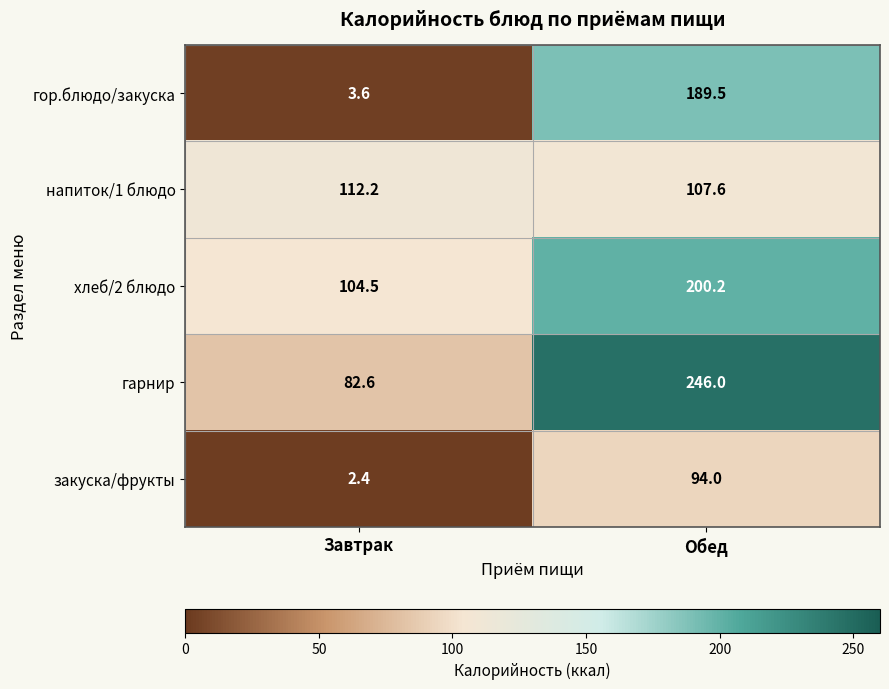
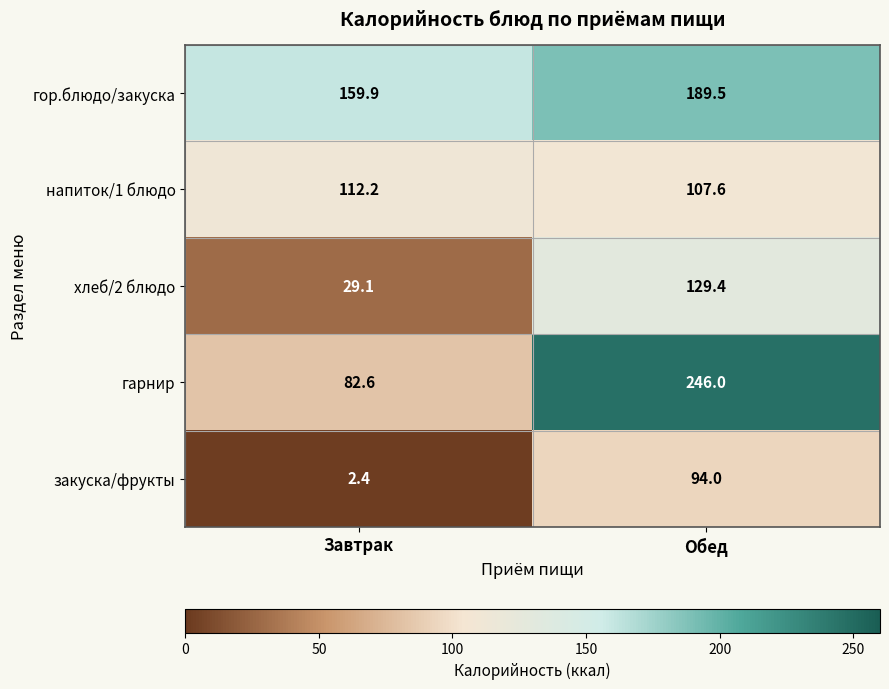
гор.блюдо/закуска, Завтрак: 3.6 -> 159.9
хлеб/2 блюдо, Завтрак: 104.5 -> 29.1
хлеб/2 блюдо, Обед: 200.2 -> 129.4
